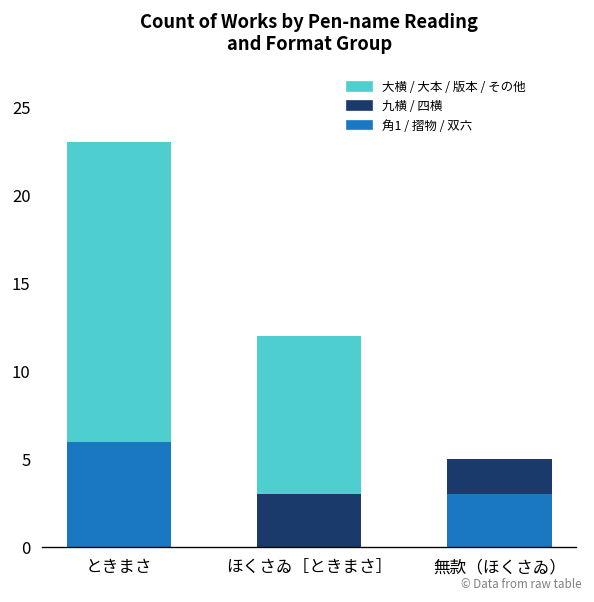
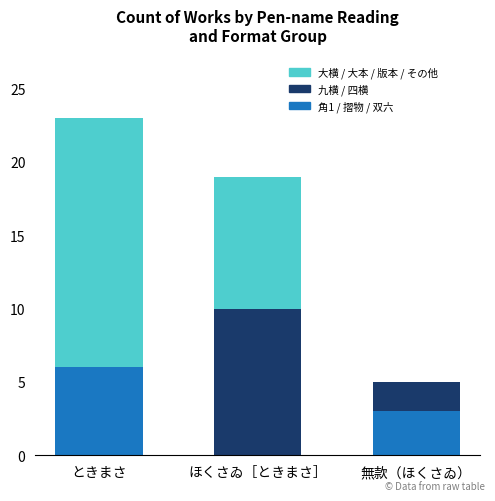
九横 / 四横, ほくさゐ［ときまさ］: 3 -> 10
